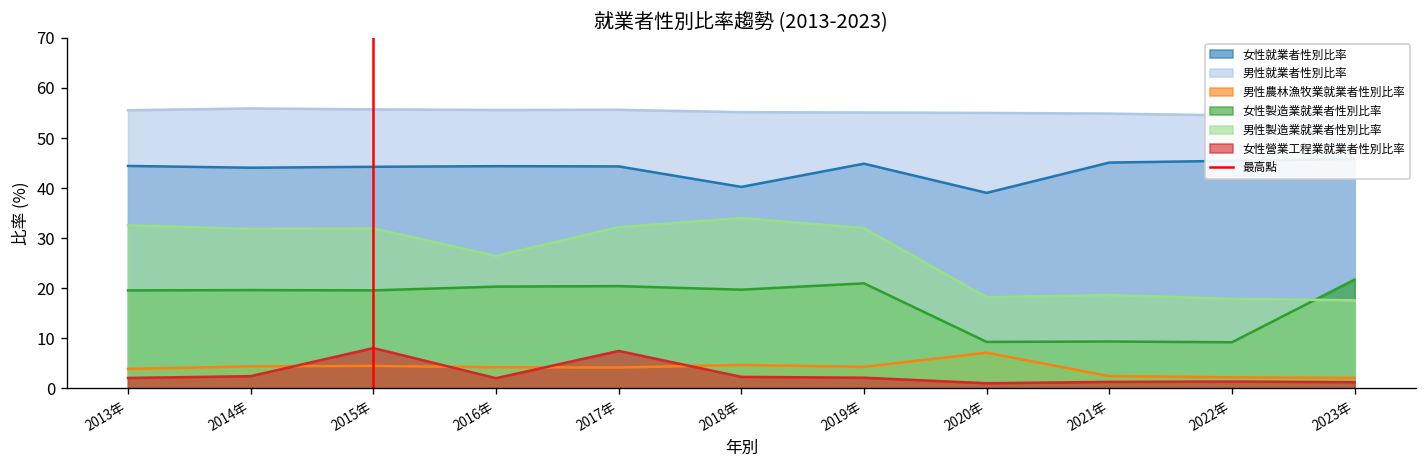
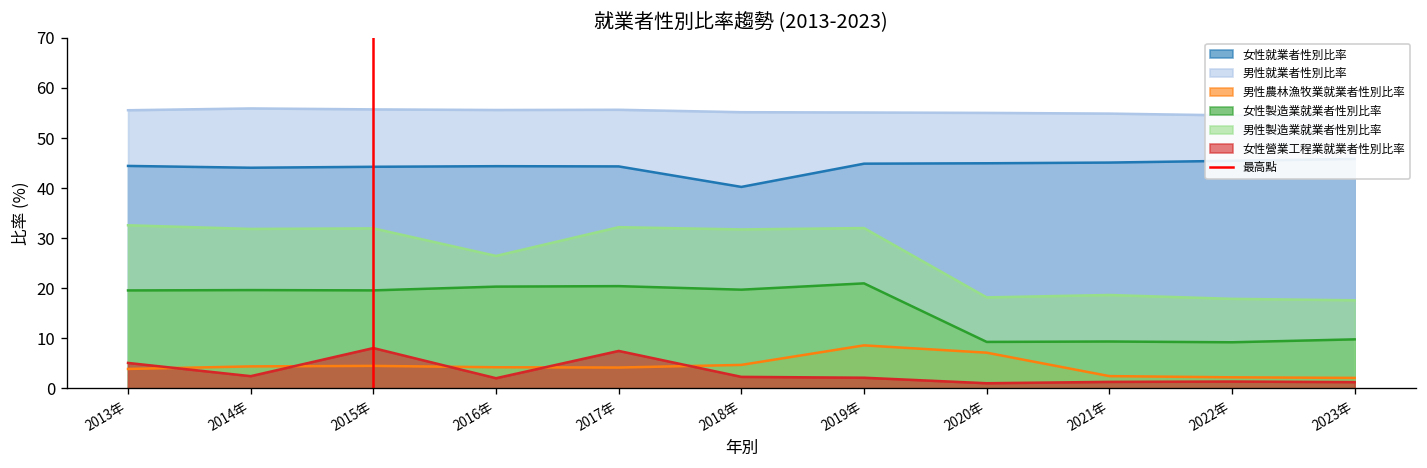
女性營業工程業就業者性別比率, 2013年: 2 -> 5
男性製造業就業者性別比率, 2018年: 34 -> 32
男性農林漁牧業就業者性別比率, 2019年: 4 -> 9
女性就業者性別比率, 2020年: 39 -> 45
女性製造業就業者性別比率, 2023年: 22 -> 10
